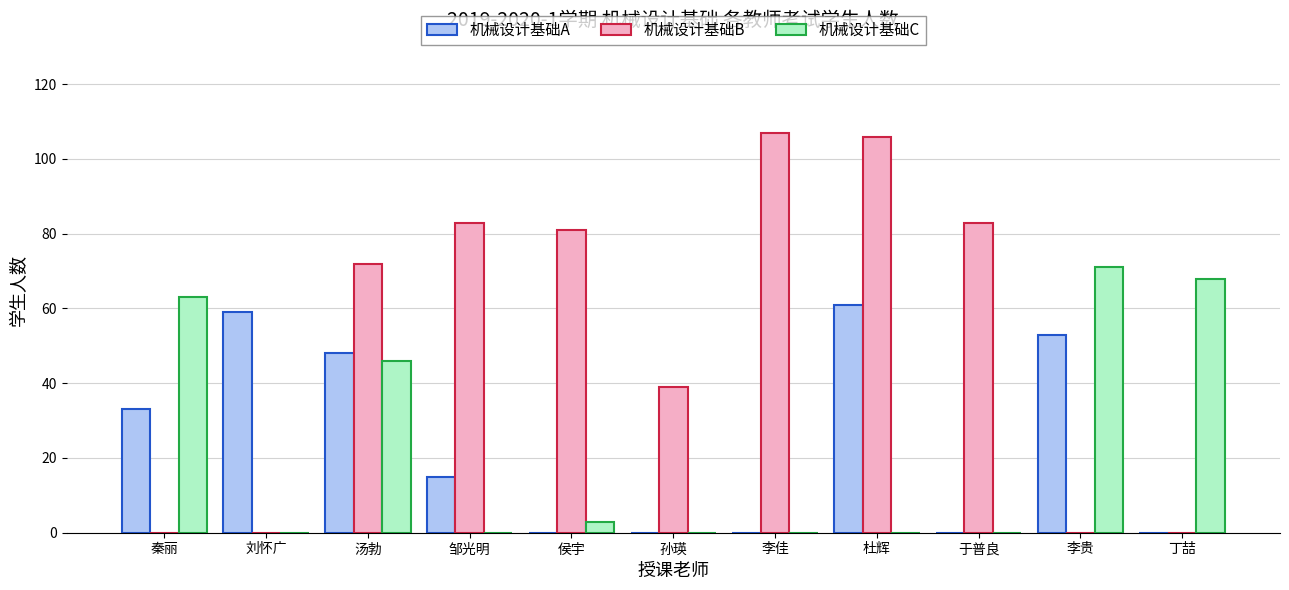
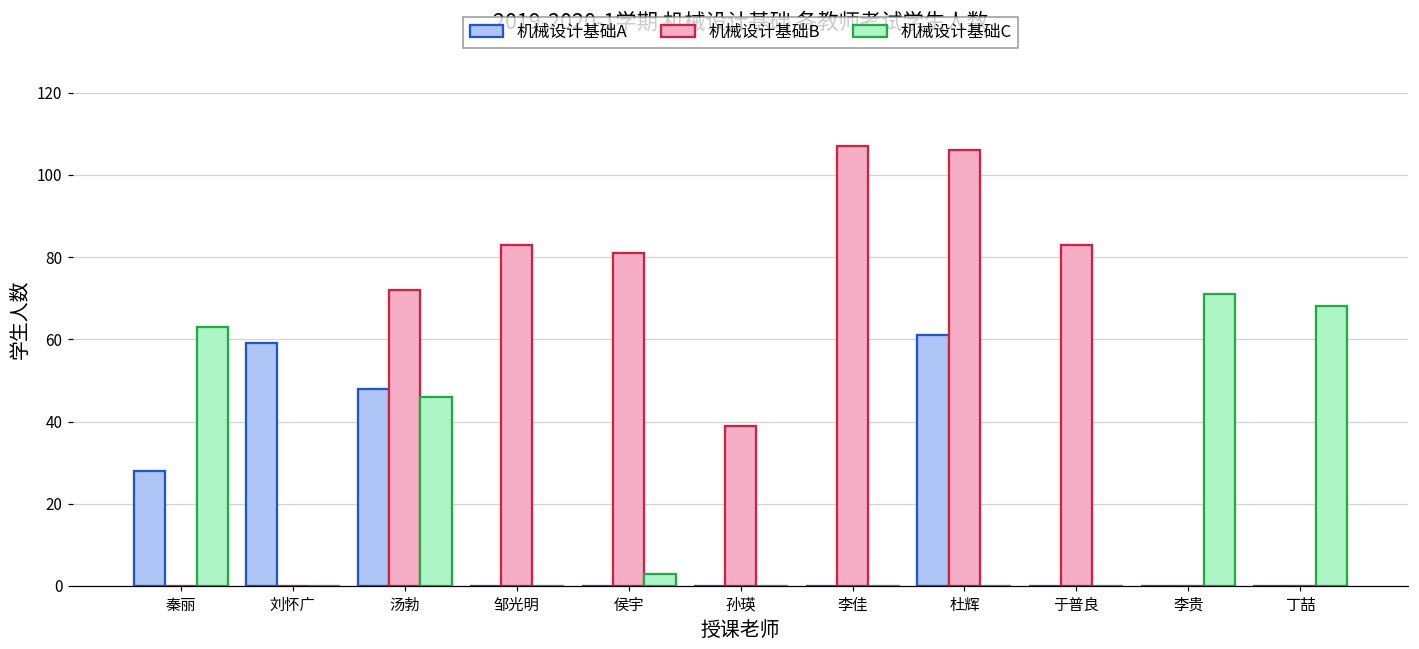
机械设计基础A, 秦丽: 33 -> 28
机械设计基础A, 邹光明: 15 -> 0
机械设计基础A, 李贵: 53 -> 0
